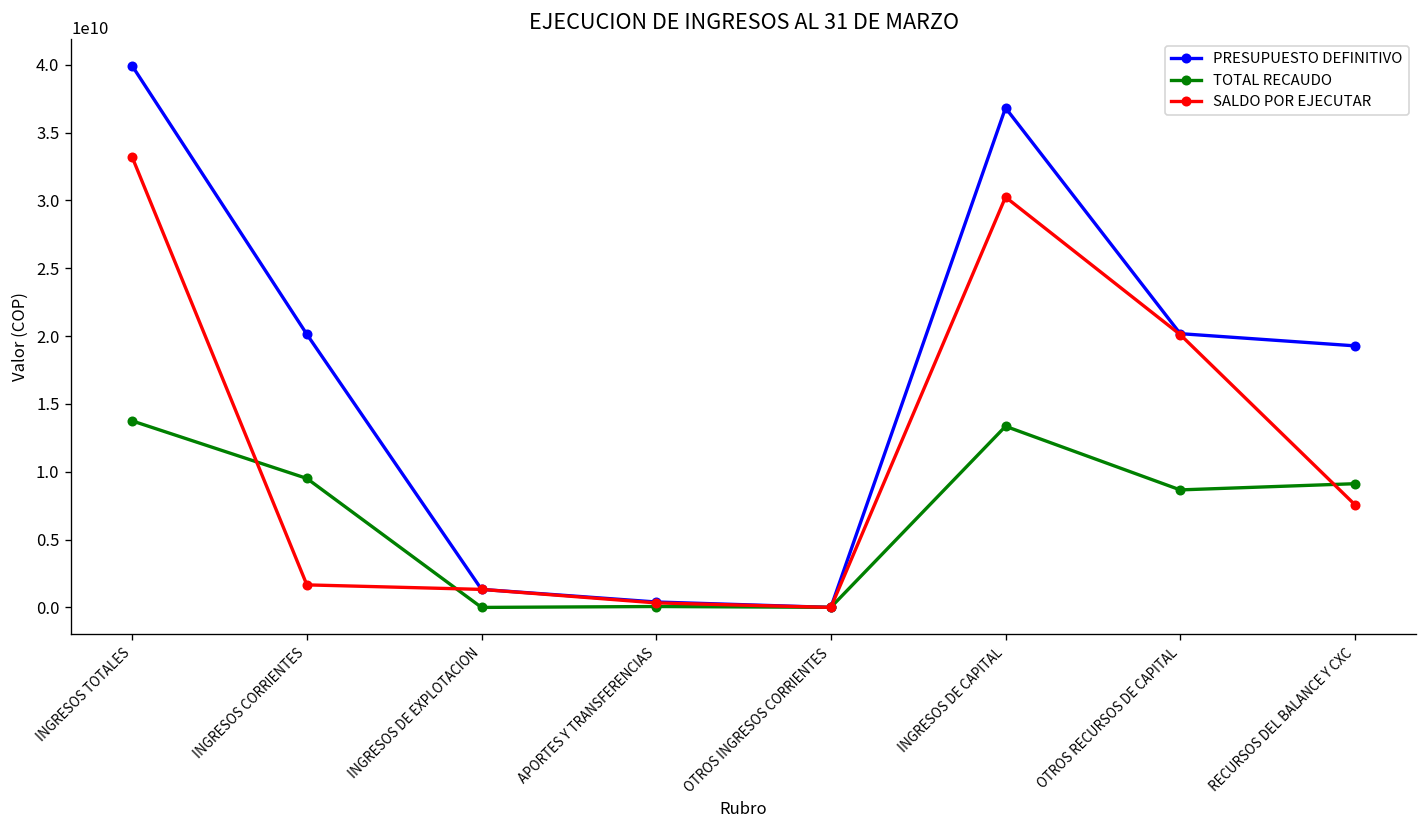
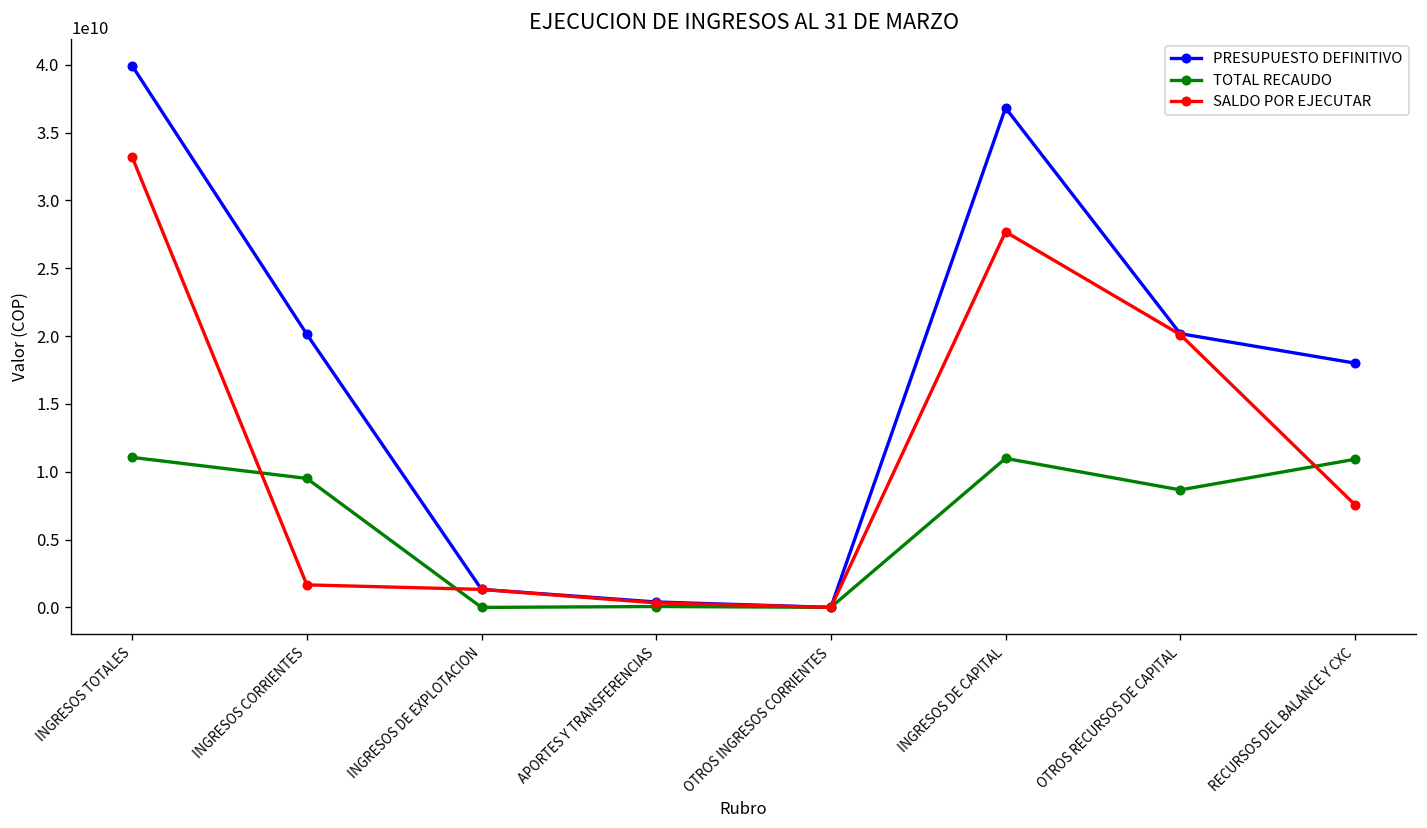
TOTAL RECAUDO, INGRESOS TOTALES: 13700000000 -> 11100000000
TOTAL RECAUDO, INGRESOS DE CAPITAL: 13400000000 -> 11000000000
SALDO POR EJECUTAR, INGRESOS DE CAPITAL: 30200000000 -> 27700000000
PRESUPUESTO DEFINITIVO, RECURSOS DEL BALANCE Y CXC: 19300000000 -> 18000000000
TOTAL RECAUDO, RECURSOS DEL BALANCE Y CXC: 9100000000 -> 10900000000
